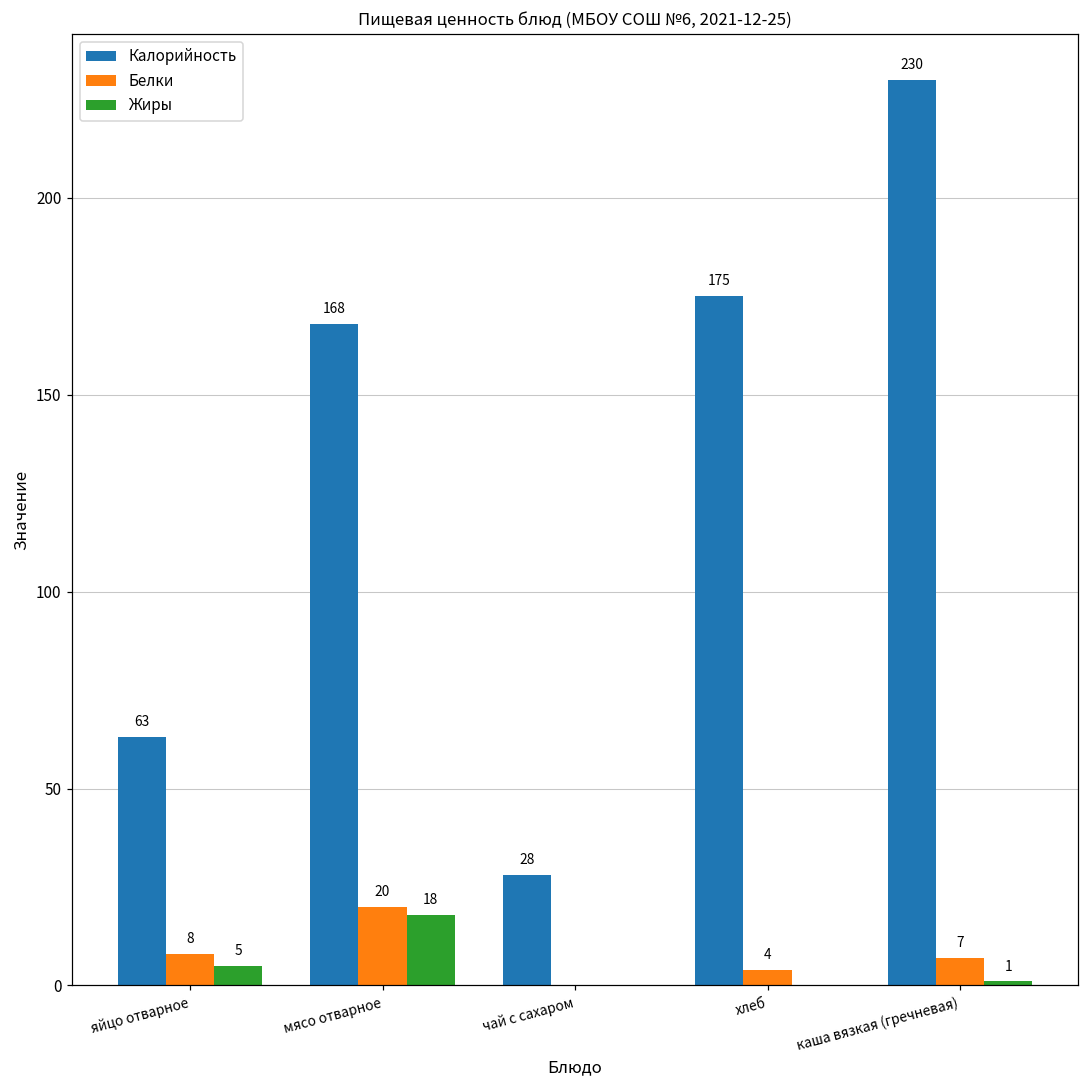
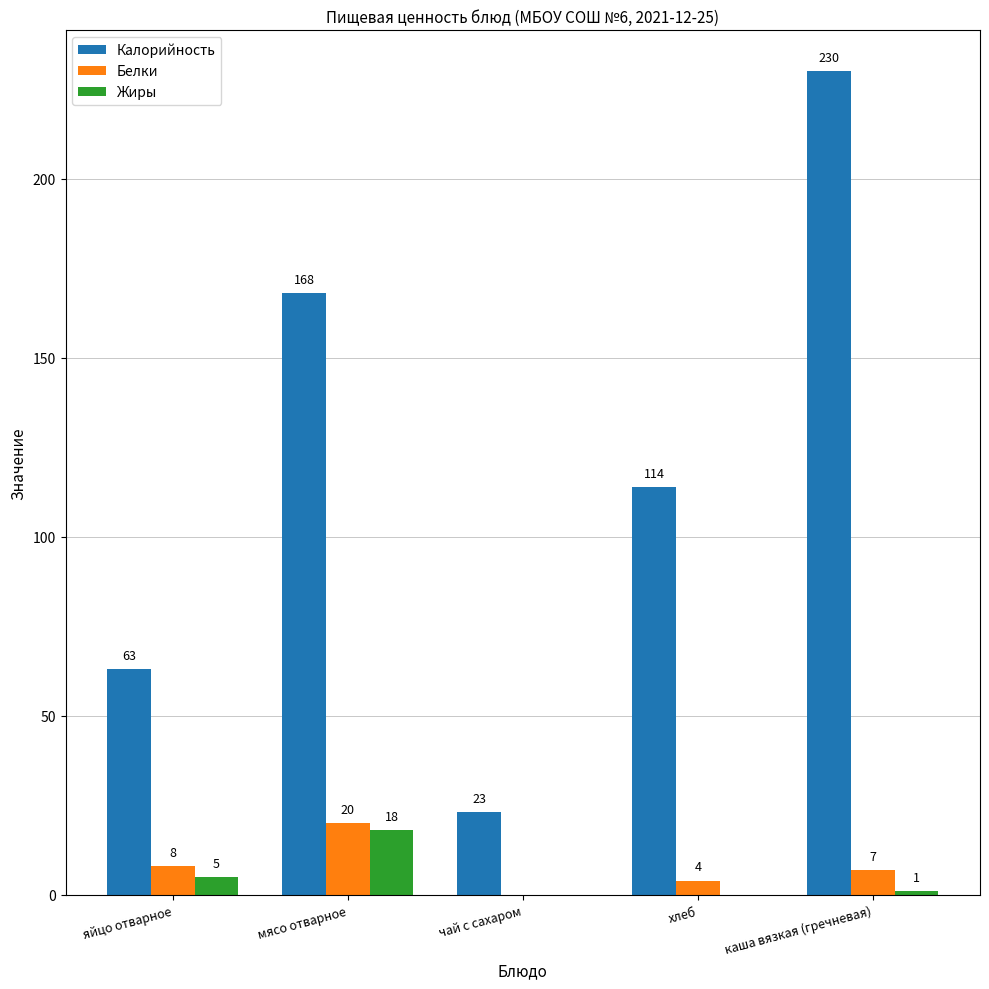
Калорийность, чай с сахаром: 28 -> 23
Калорийность, хлеб: 175 -> 114
